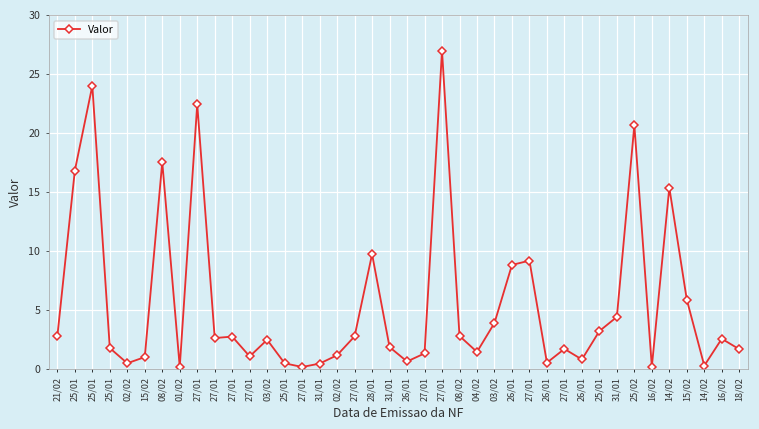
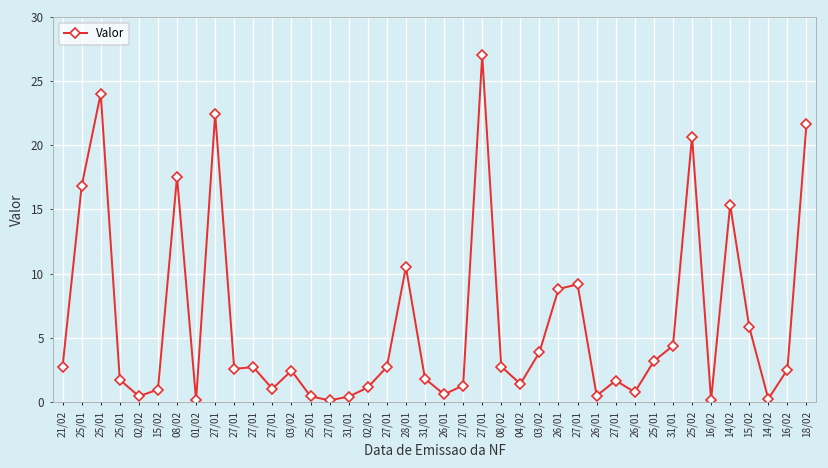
28/01: 9.7 -> 10.5
18/02: 1.6 -> 21.6
